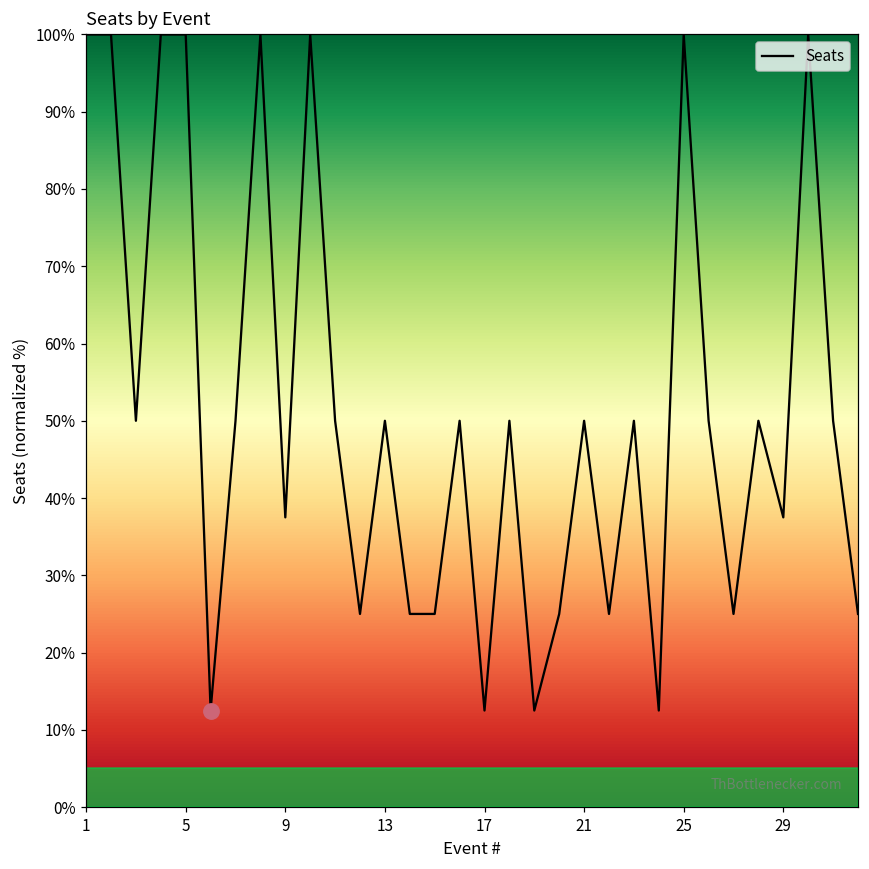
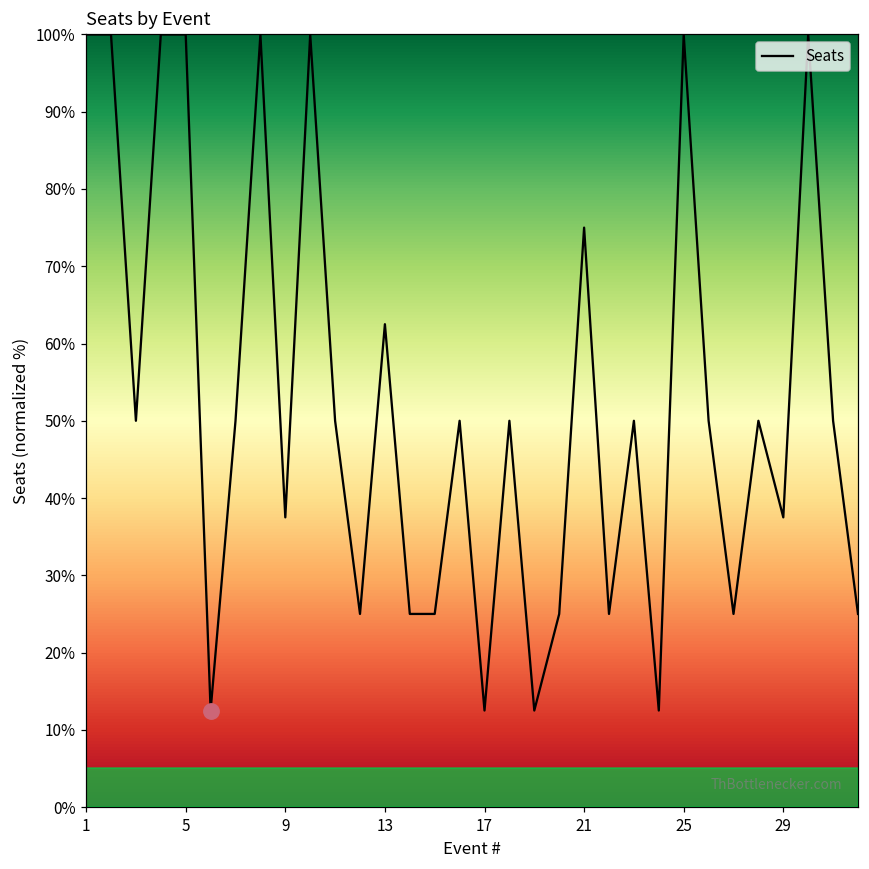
Seats, 13: 50% -> 63%
Seats, 21: 50% -> 75%
